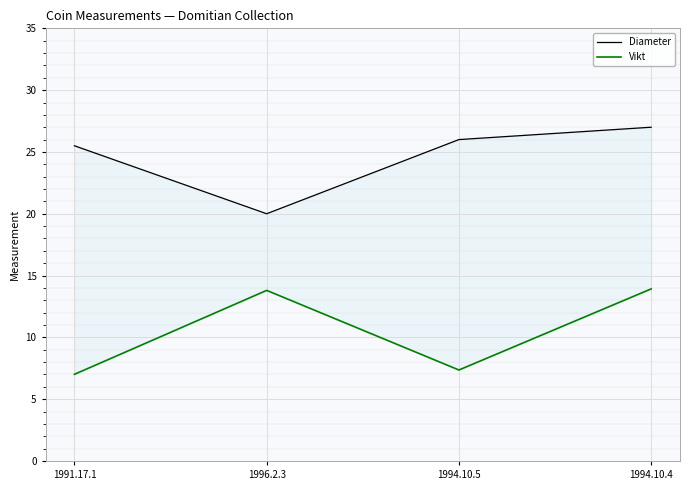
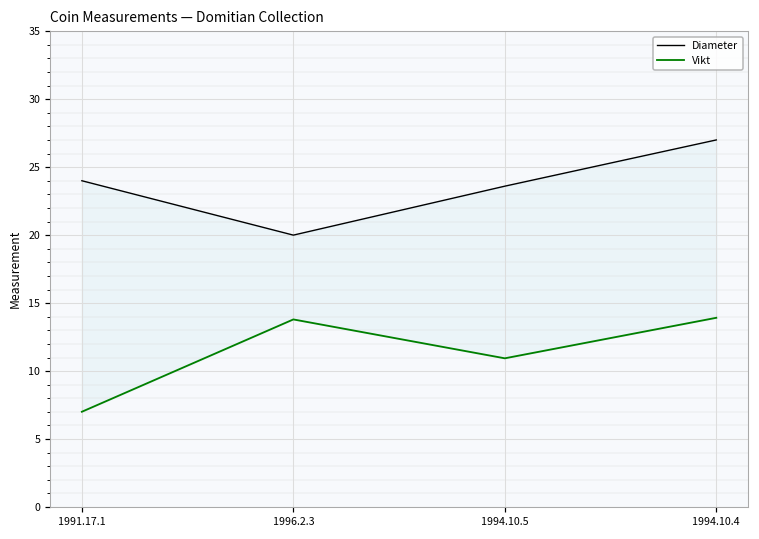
Diameter, 1991.17.1: 25.5 -> 24.0
Diameter, 1994.10.5: 26.0 -> 23.6
Vikt, 1994.10.5: 7.4 -> 10.9
